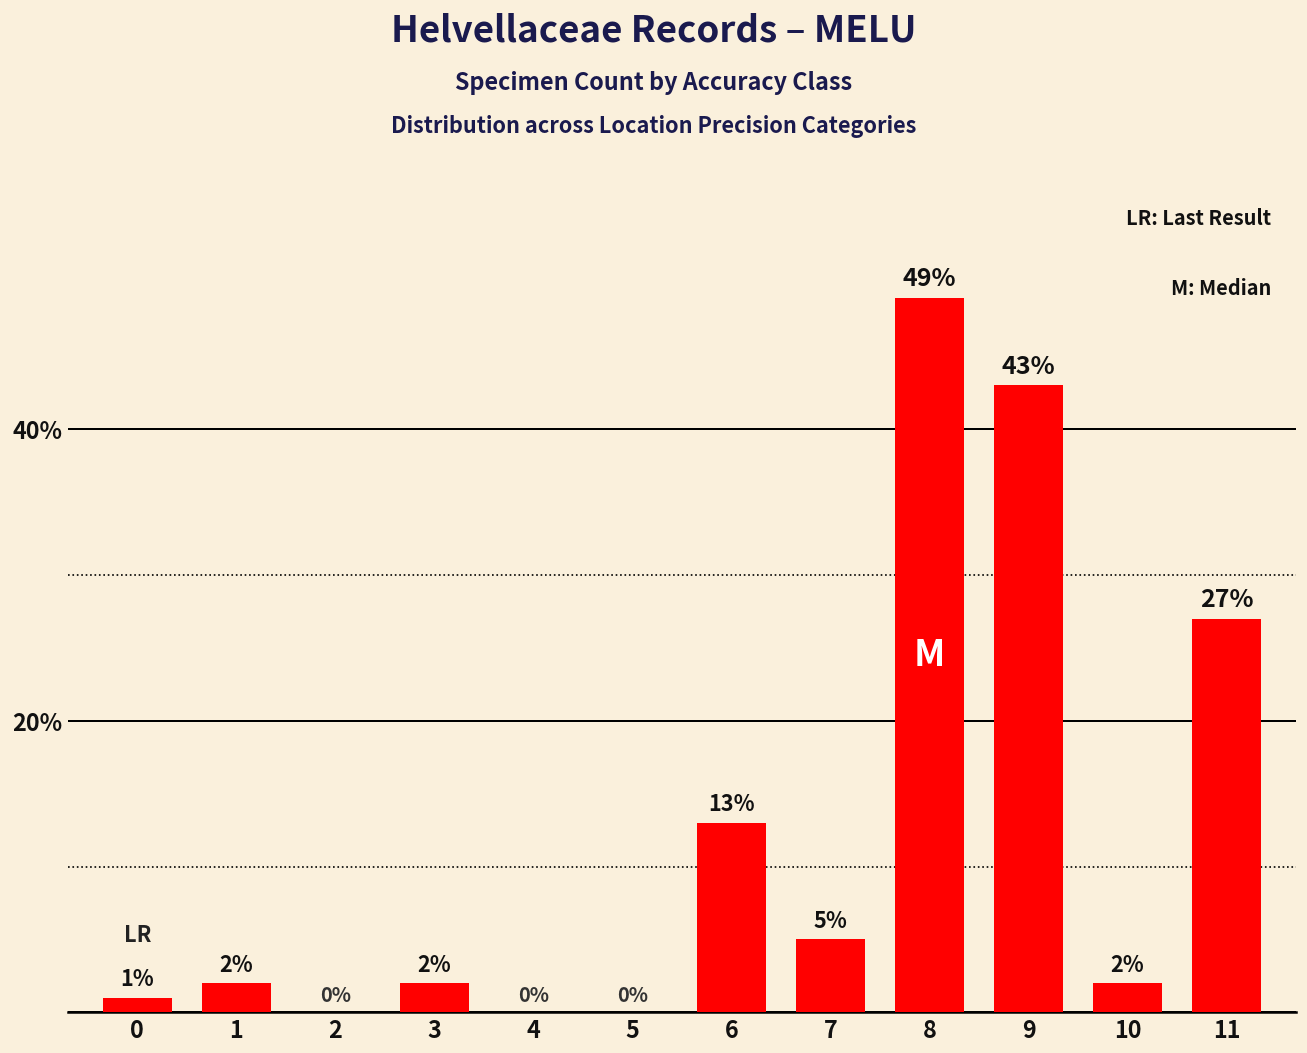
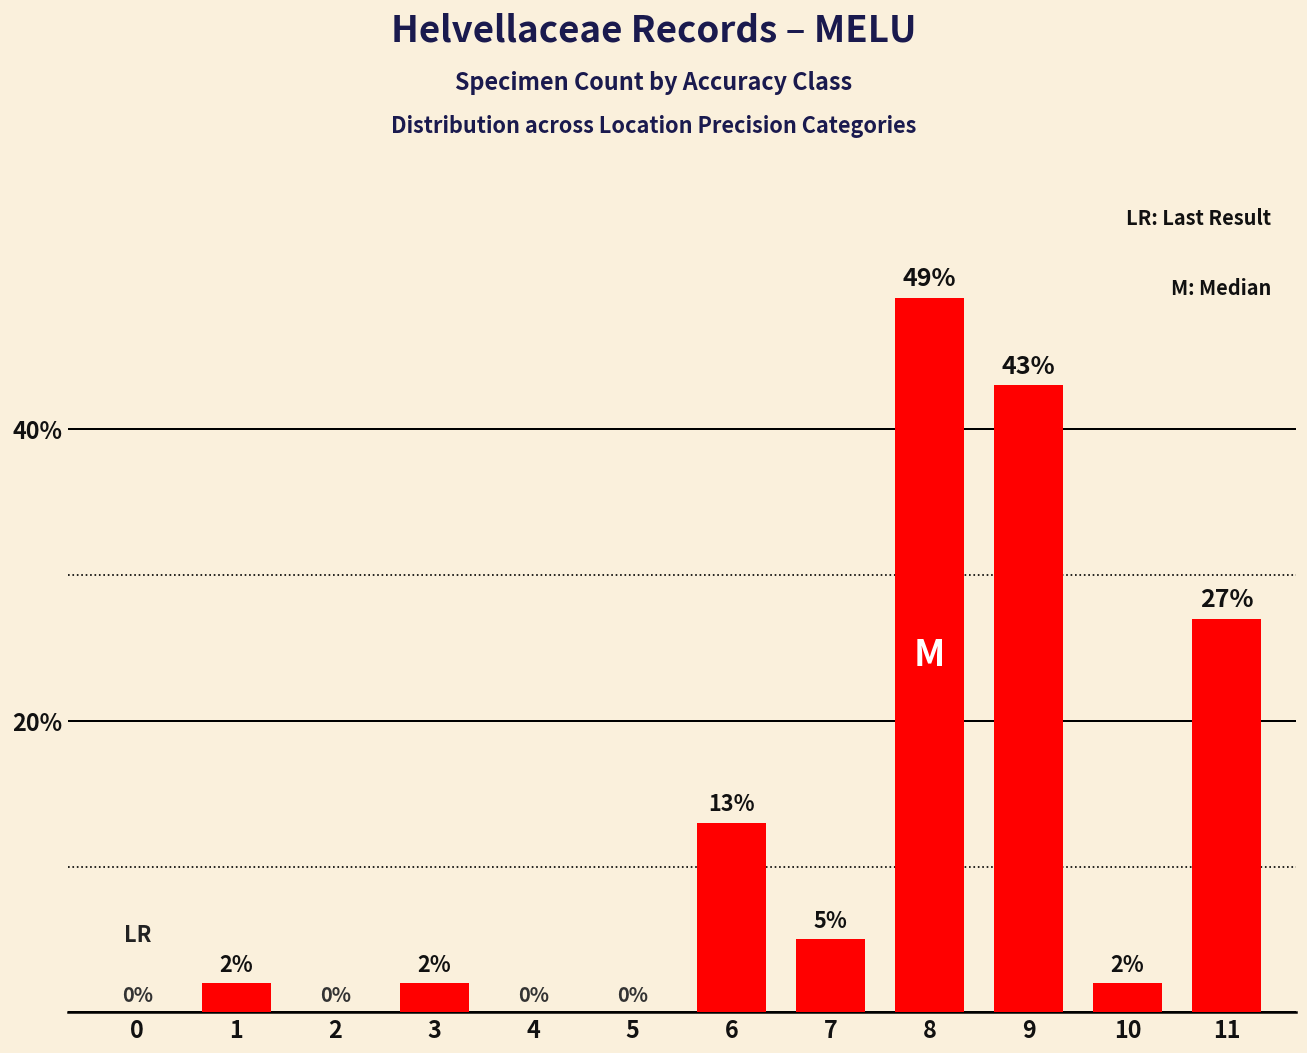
0: 1% -> 0%
